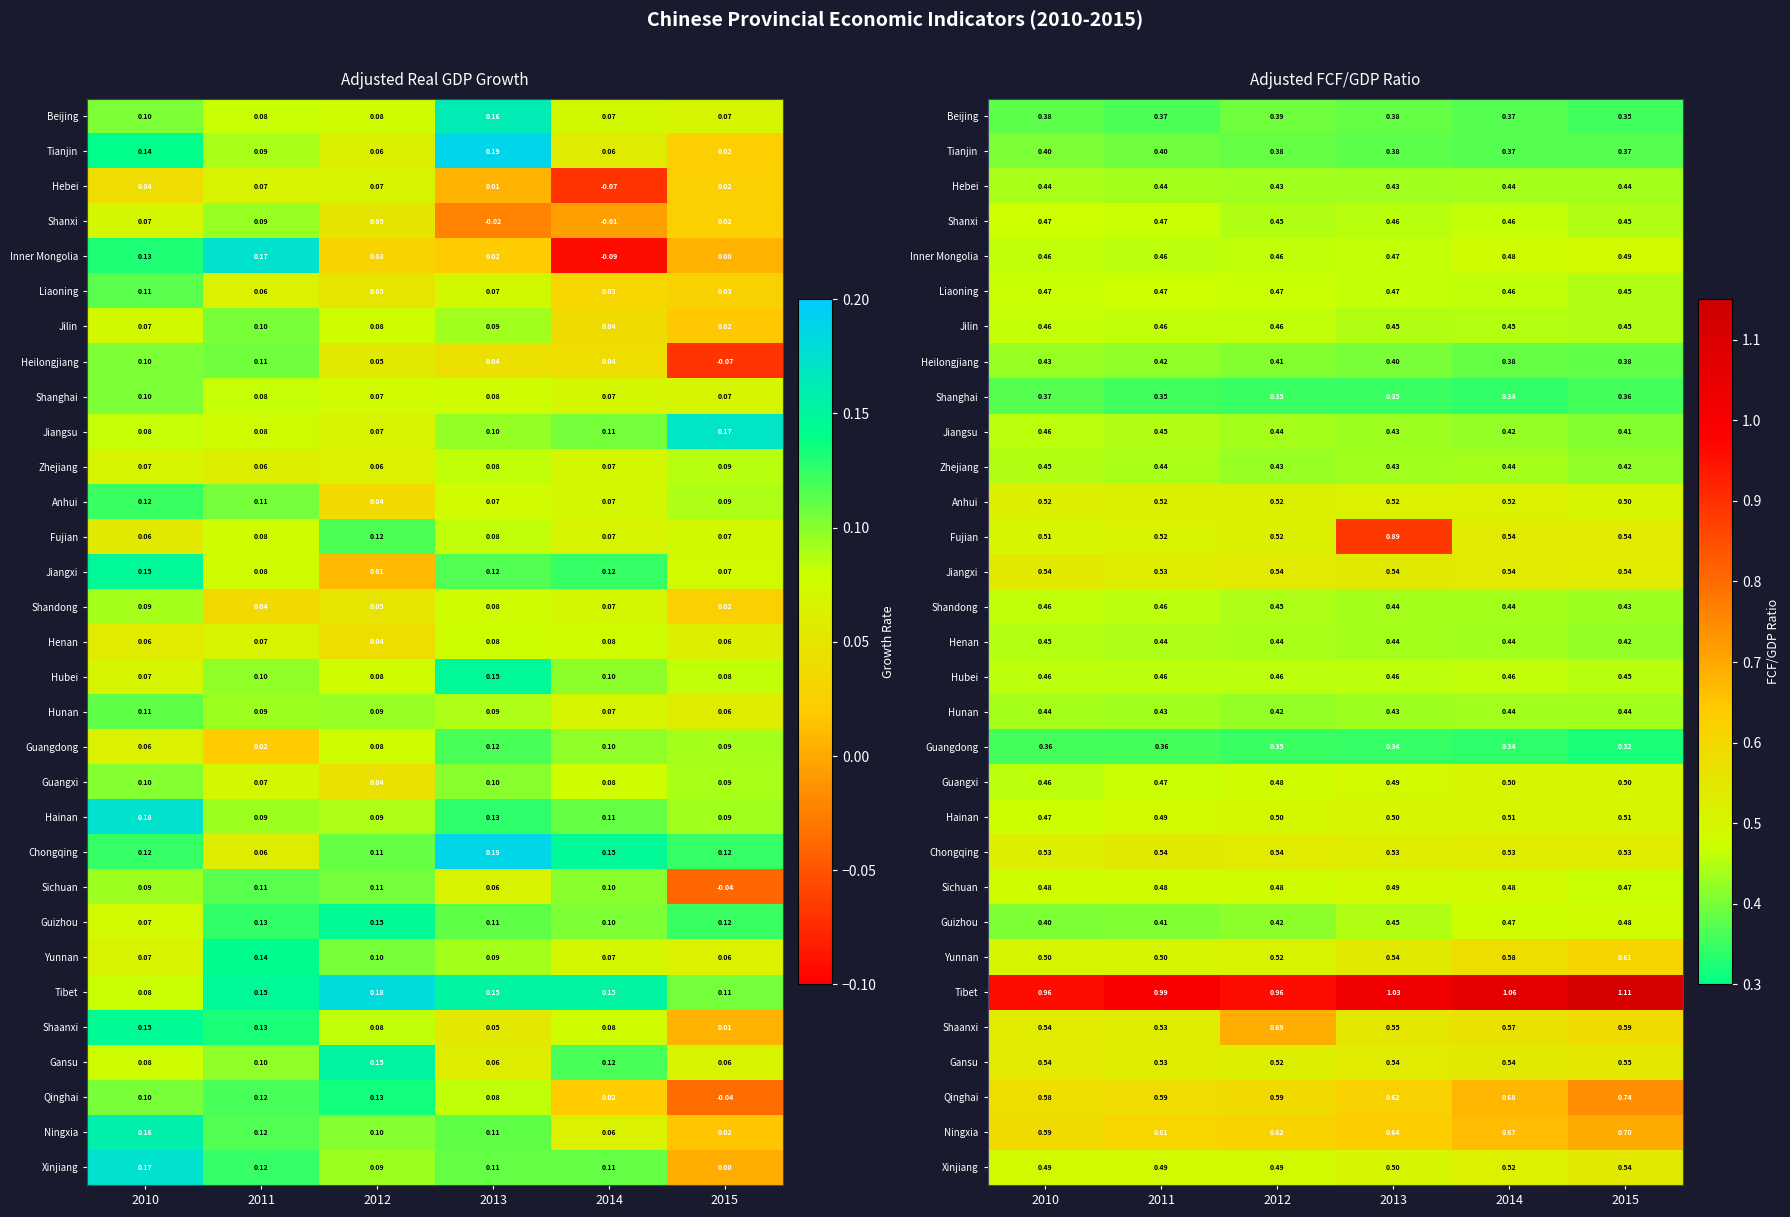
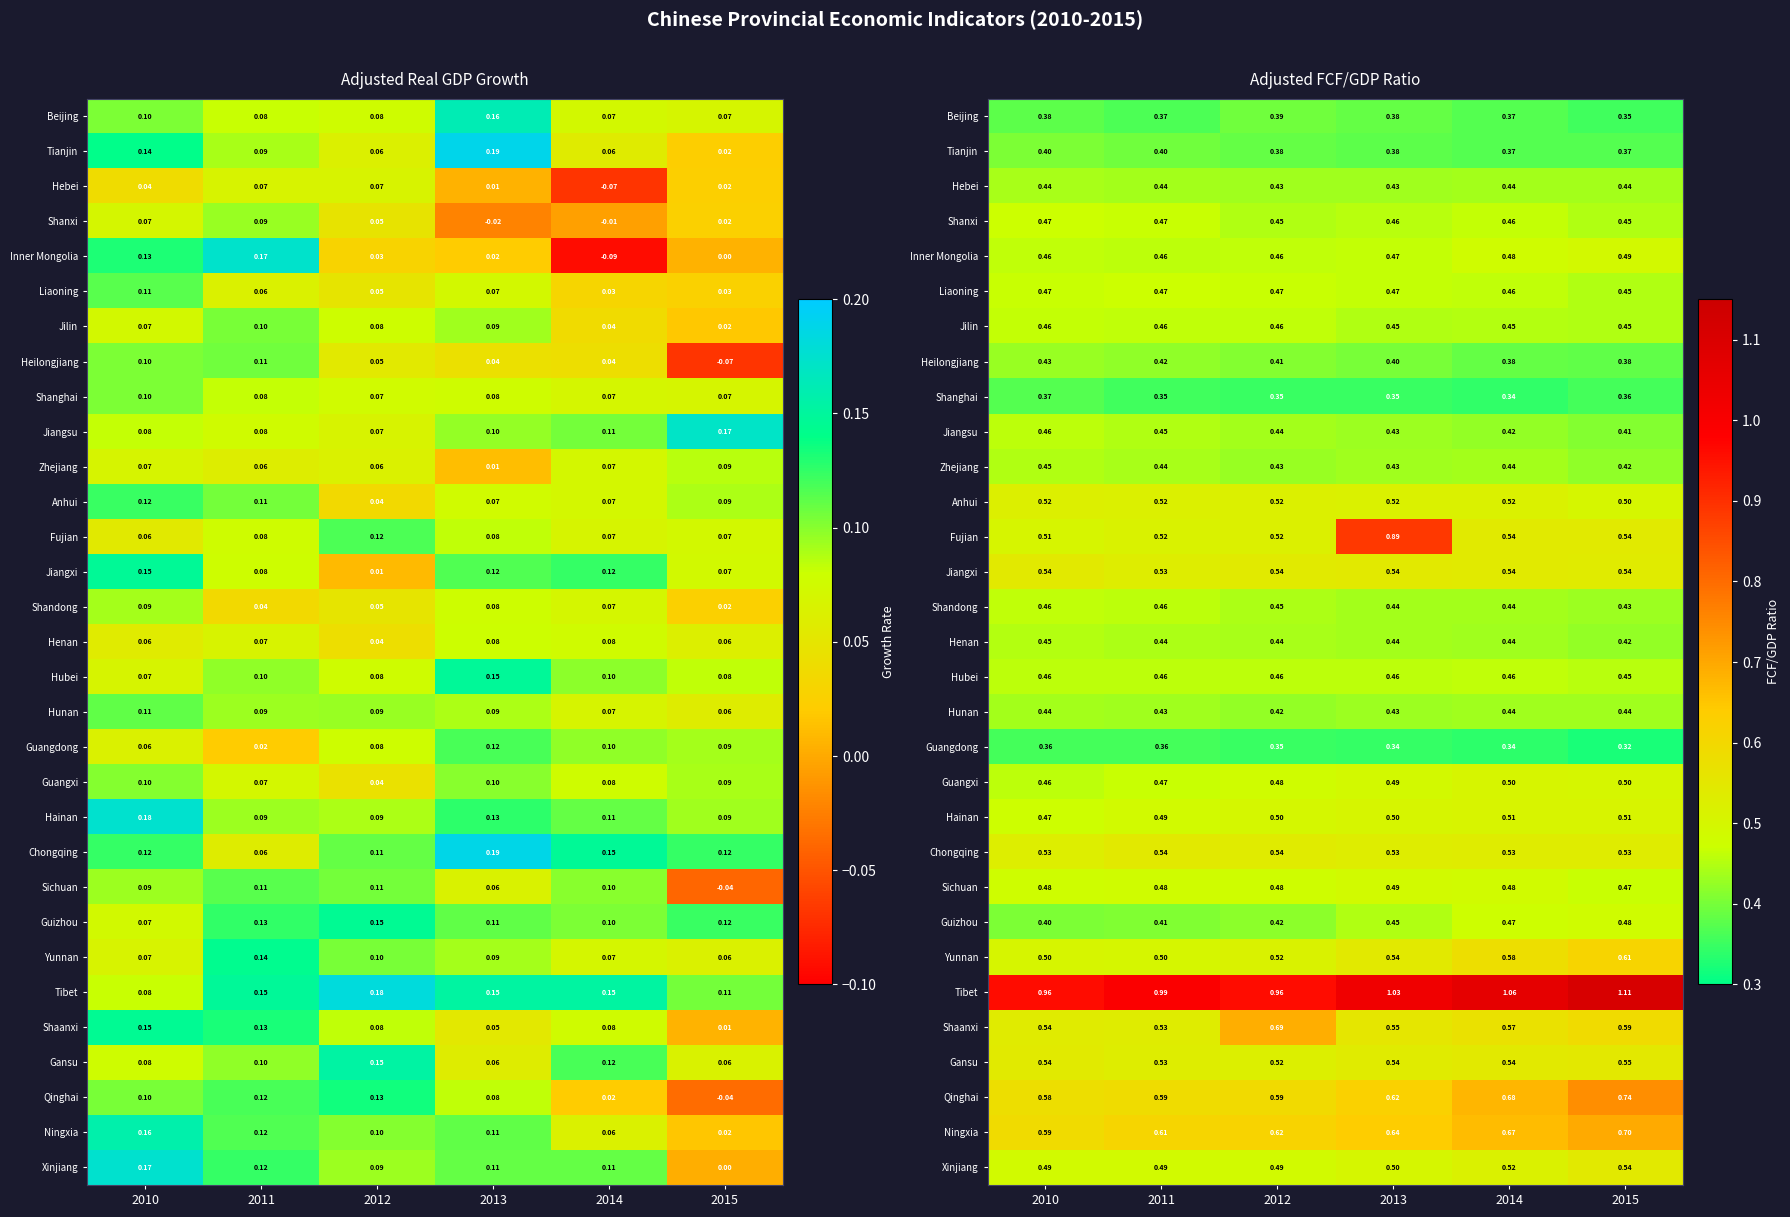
Adjusted Real GDP Growth, Zhejiang, 2013: 0.08 -> 0.01
